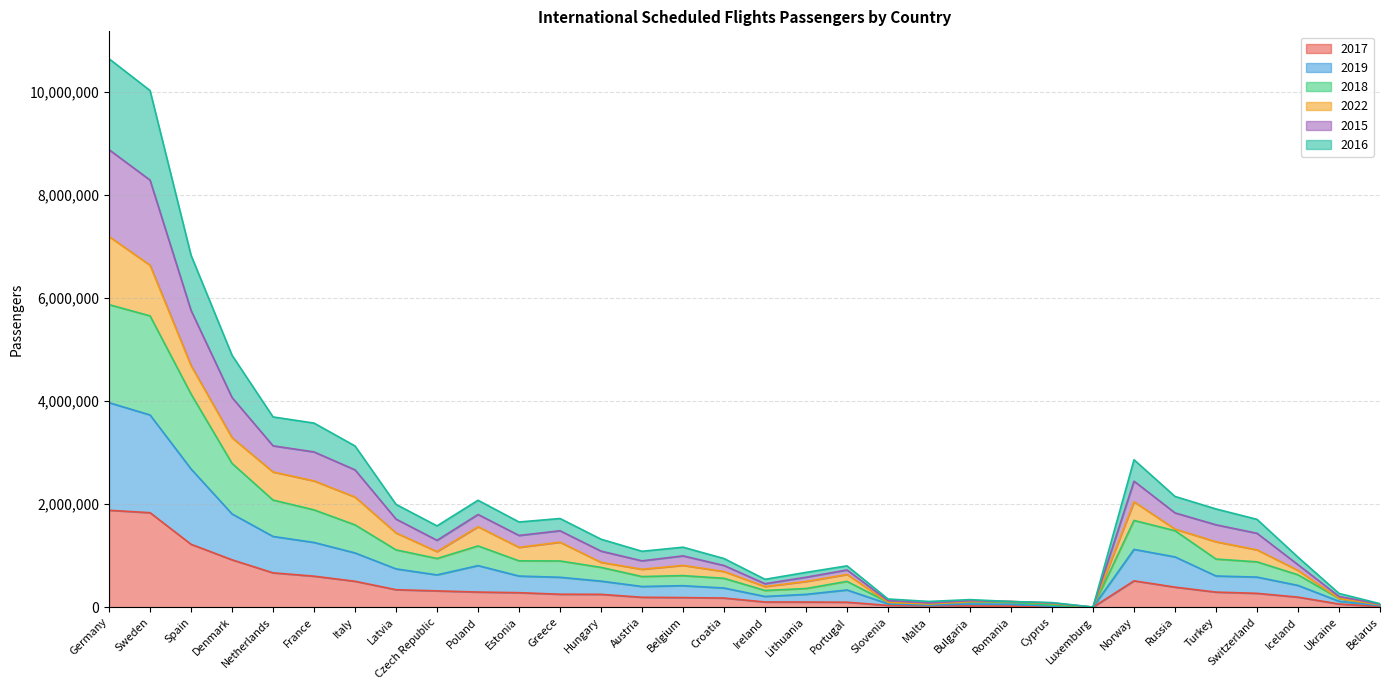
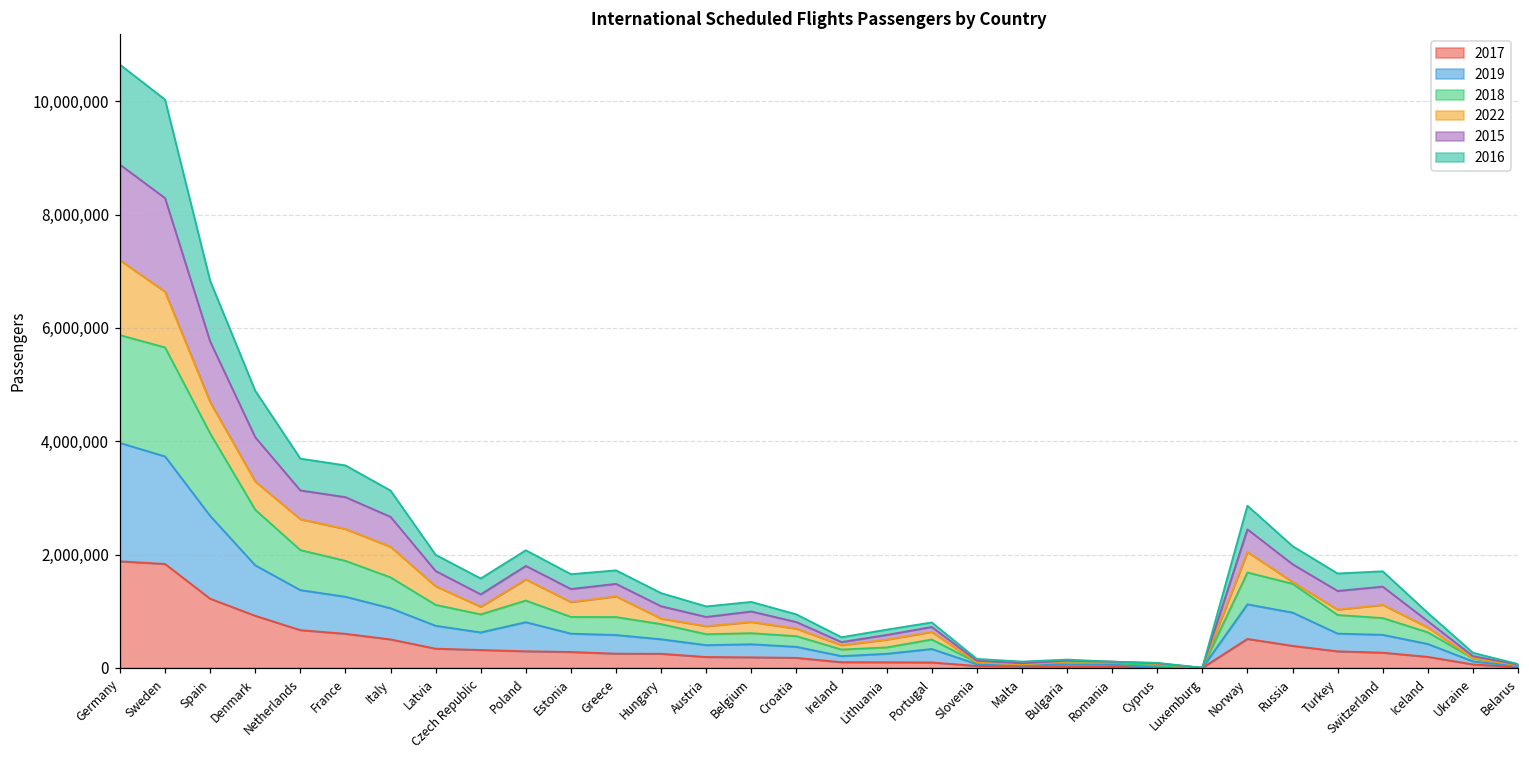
2022, Turkey: 300,000 -> 100,000
